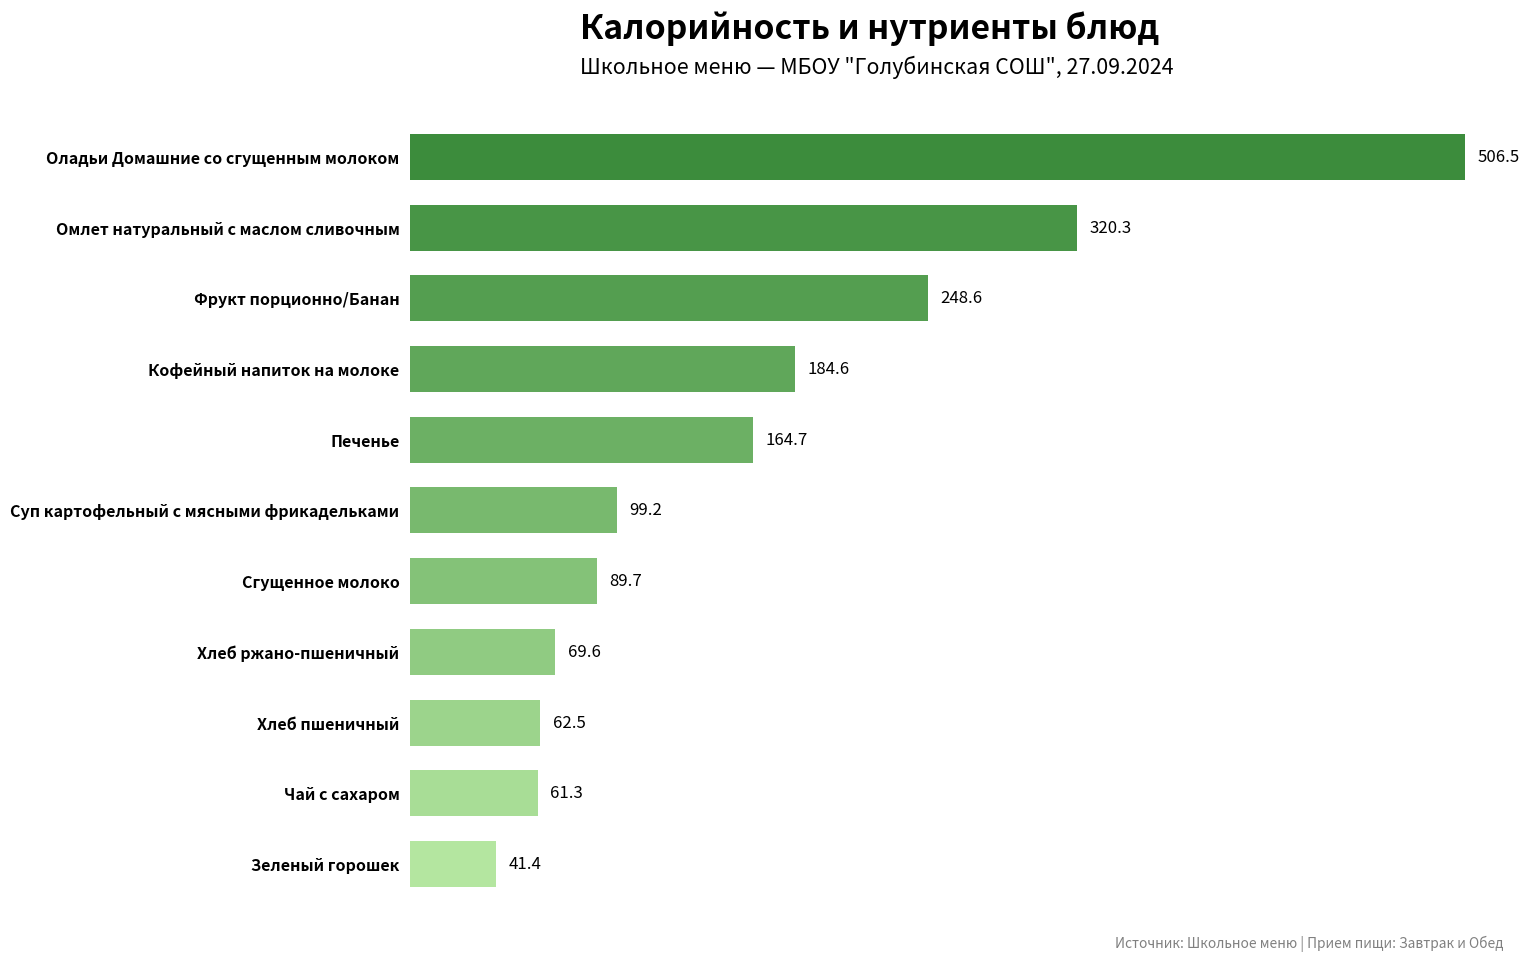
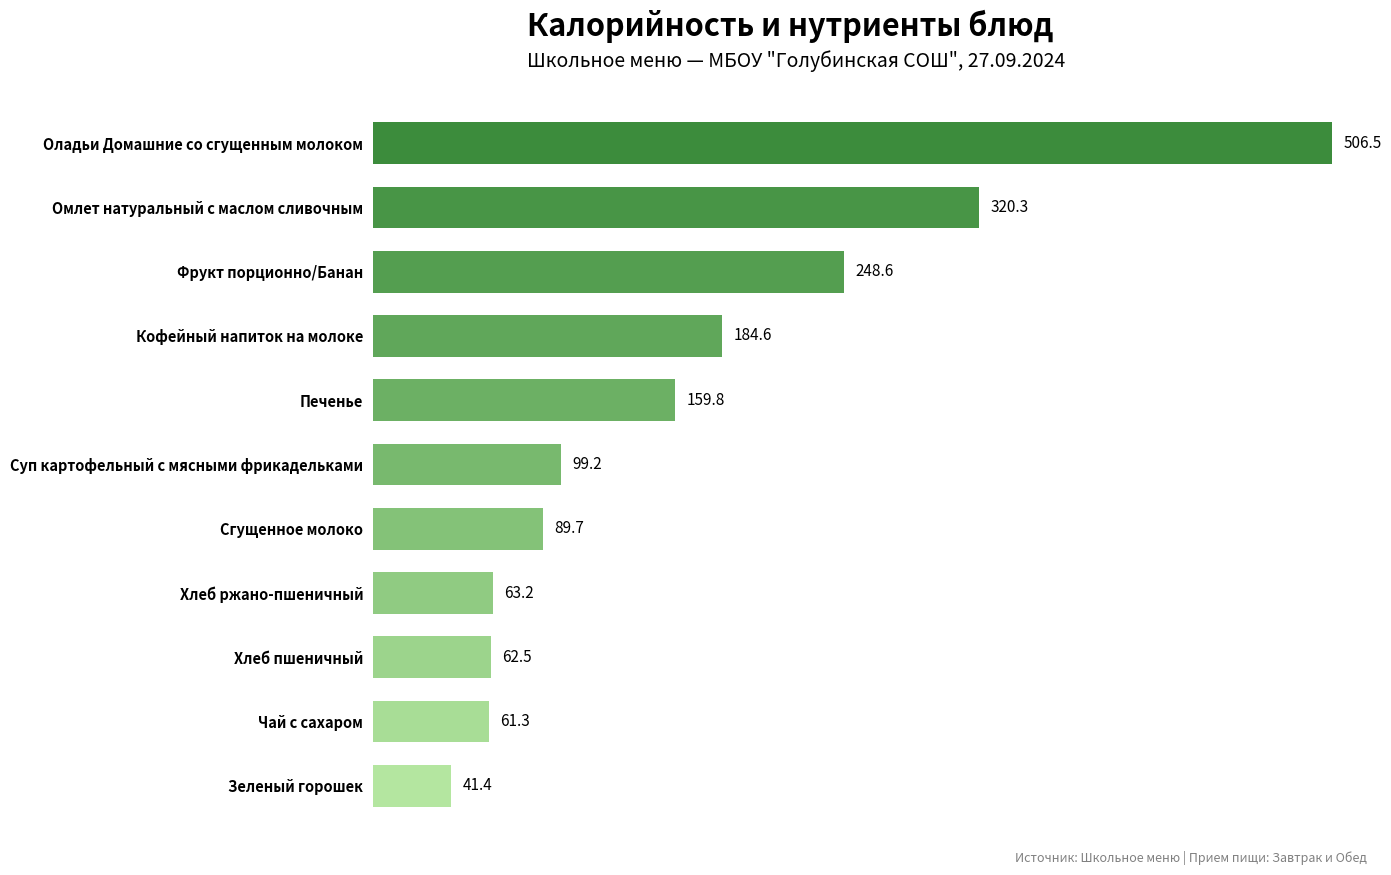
Печенье: 164.7 -> 159.8
Хлеб ржано-пшеничный: 69.6 -> 63.2
